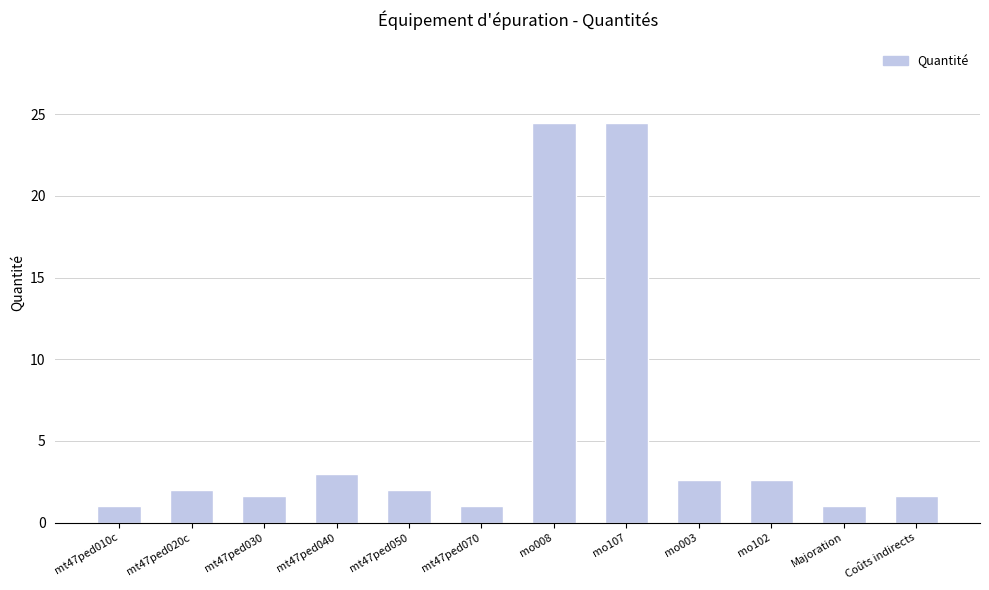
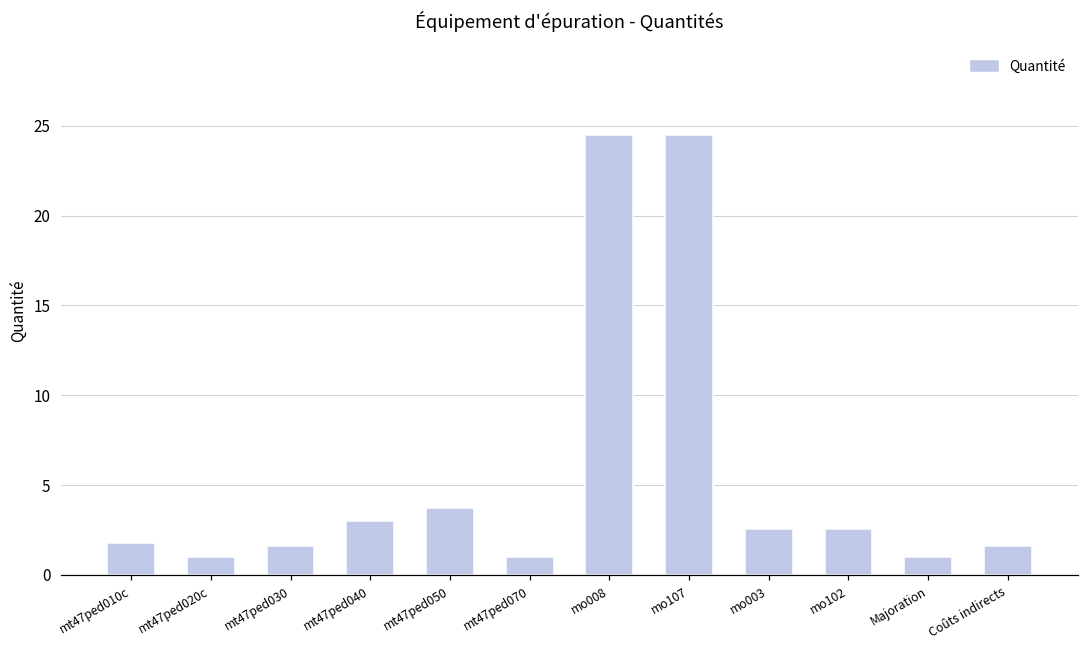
mt47ped010c: 1.0 -> 1.8
mt47ped020c: 2 -> 1
mt47ped050: 2.0 -> 3.7
